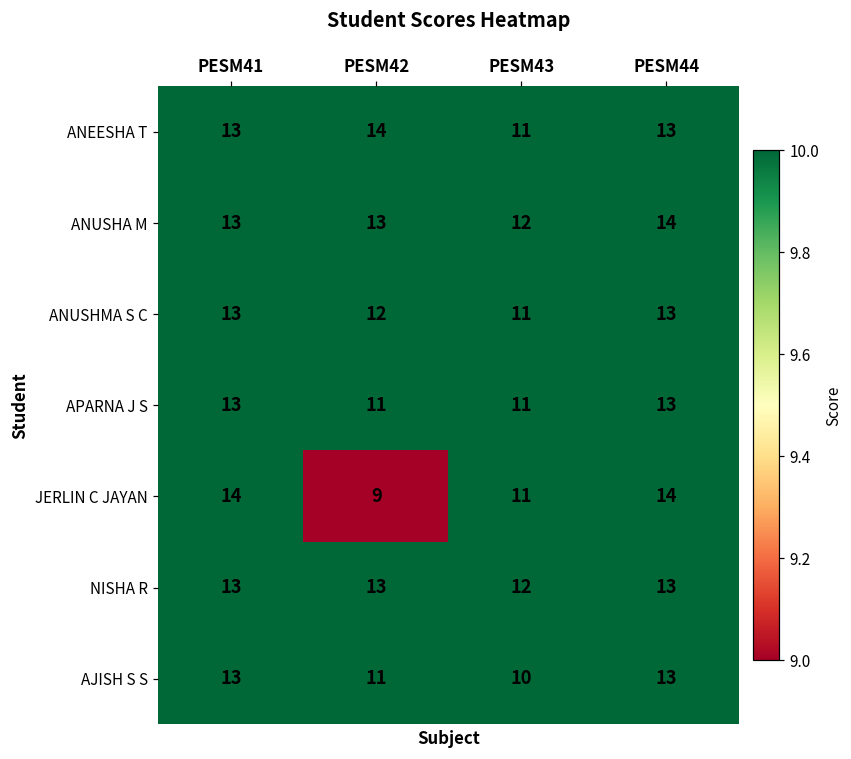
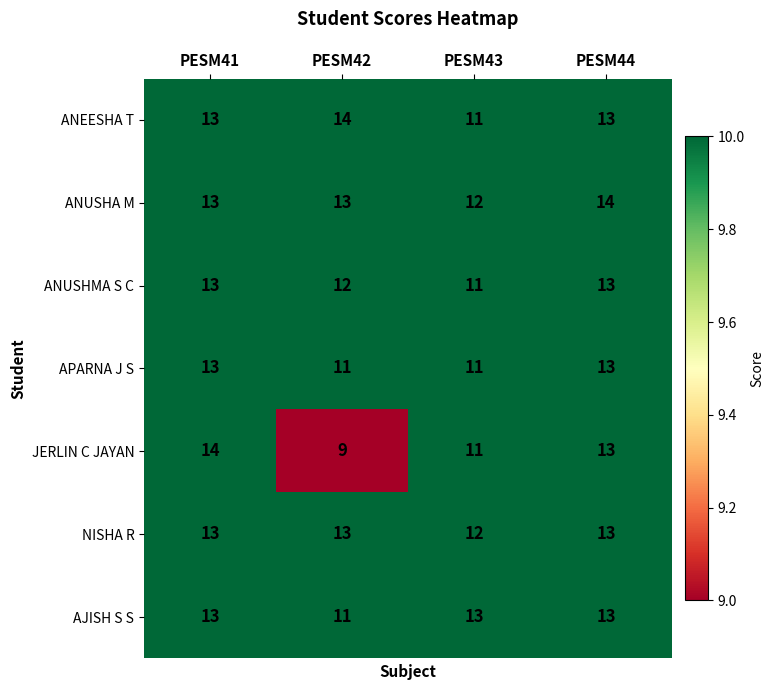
JERLIN C JAYAN, PESM44: 14 -> 13
AJISH S S, PESM43: 10 -> 13
